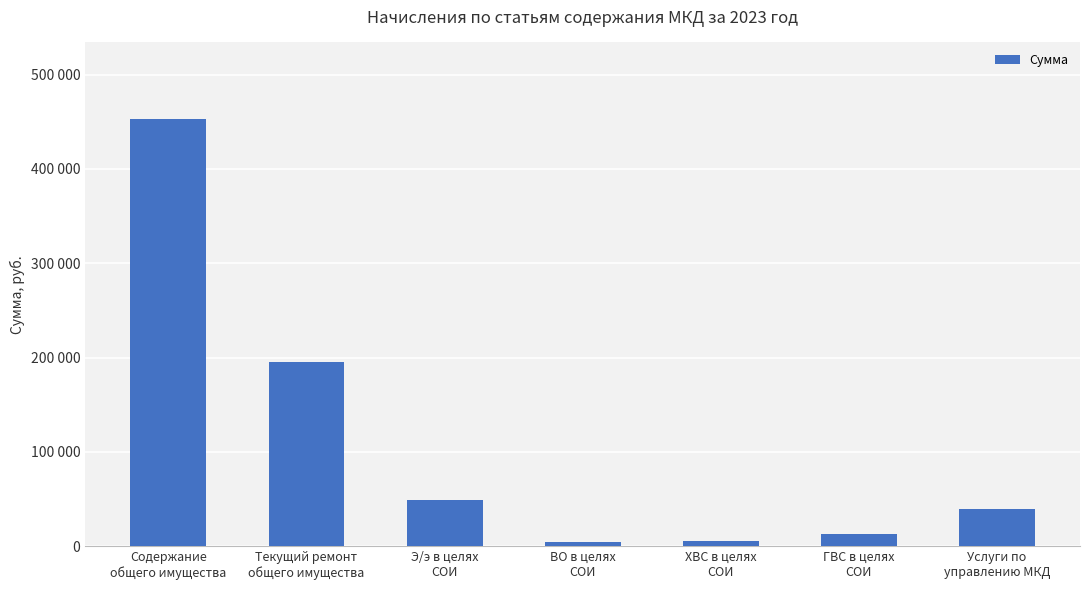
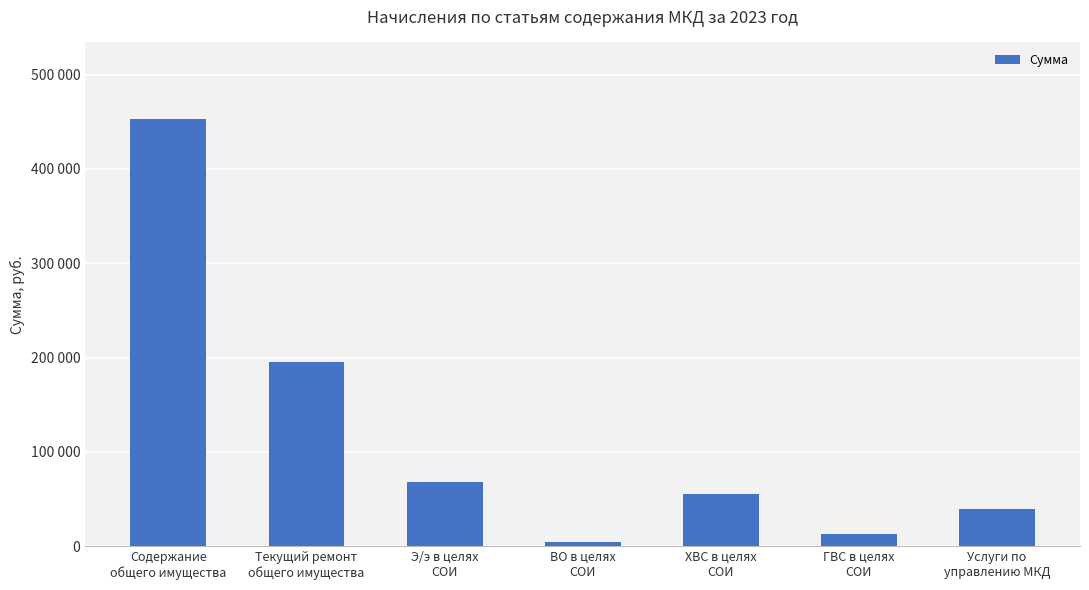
Э/э в целях СОИ: 50000 -> 70000
ХВС в целях СОИ: 10000 -> 60000
